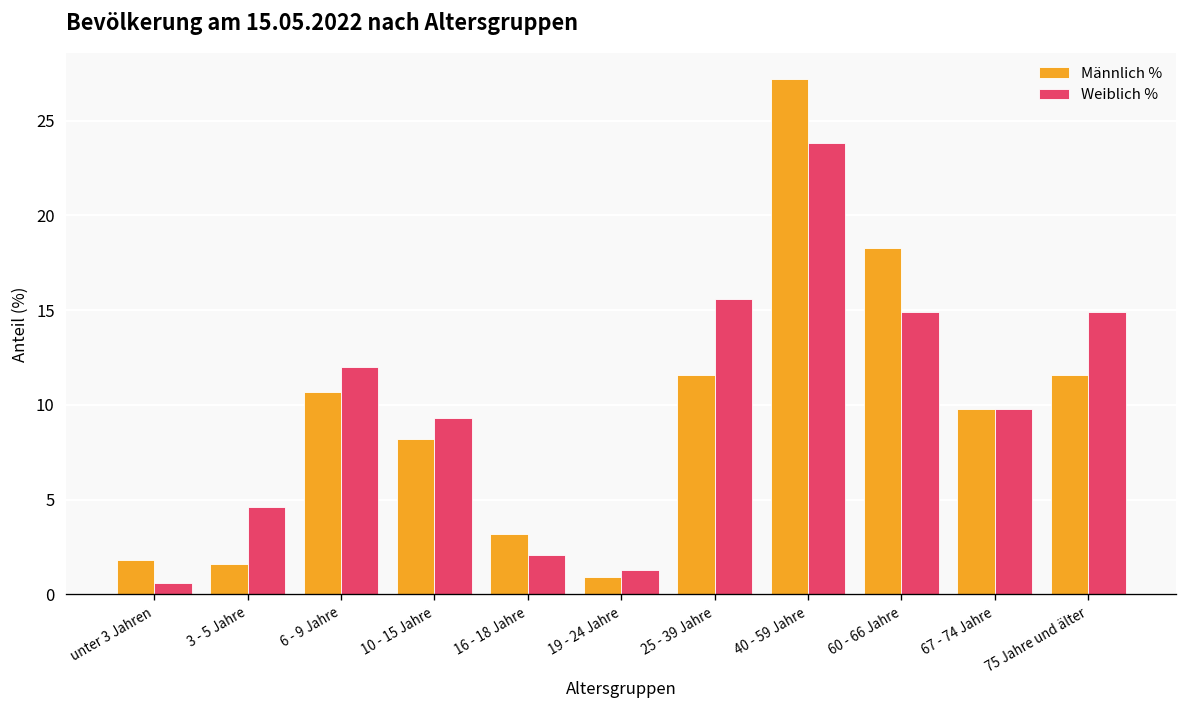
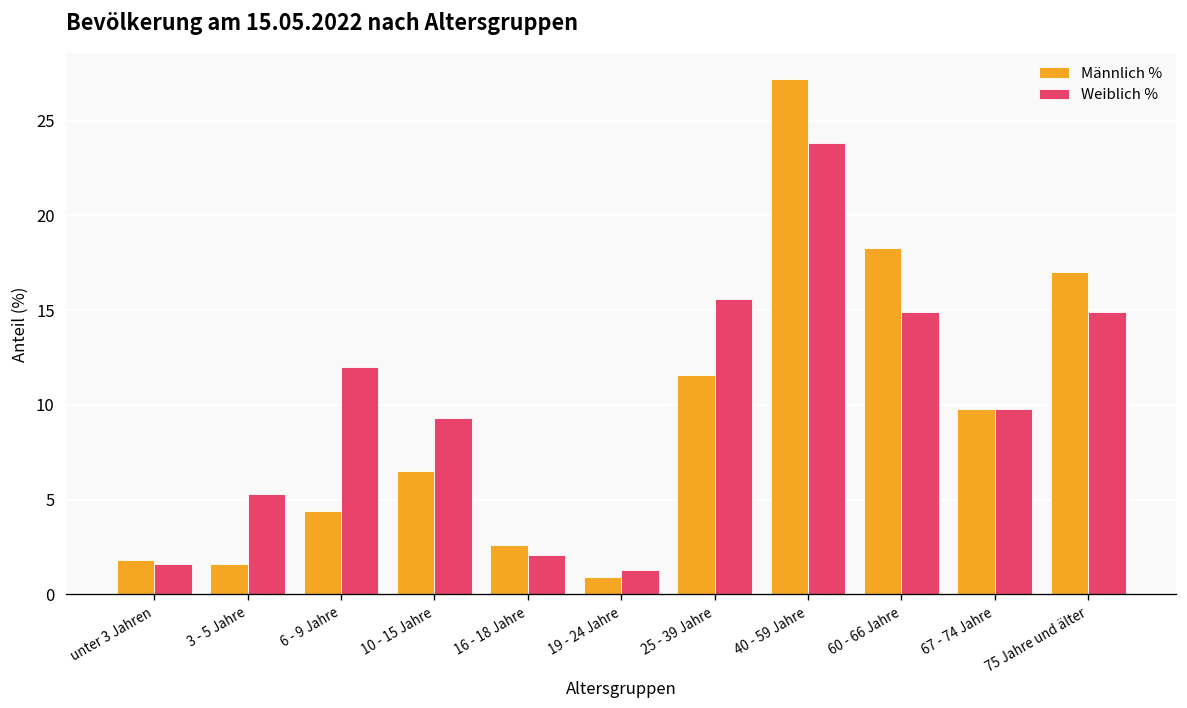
Weiblich %, unter 3 Jahren: 0.6 -> 1.6
Weiblich %, 3 - 5 Jahre: 4.6 -> 5.3
Männlich %, 6 - 9 Jahre: 10.7 -> 4.4
Männlich %, 10 - 15 Jahre: 8.2 -> 6.5
Männlich %, 16 - 18 Jahre: 3.2 -> 2.6
Männlich %, 75 Jahre und älter: 11.6 -> 17.0
